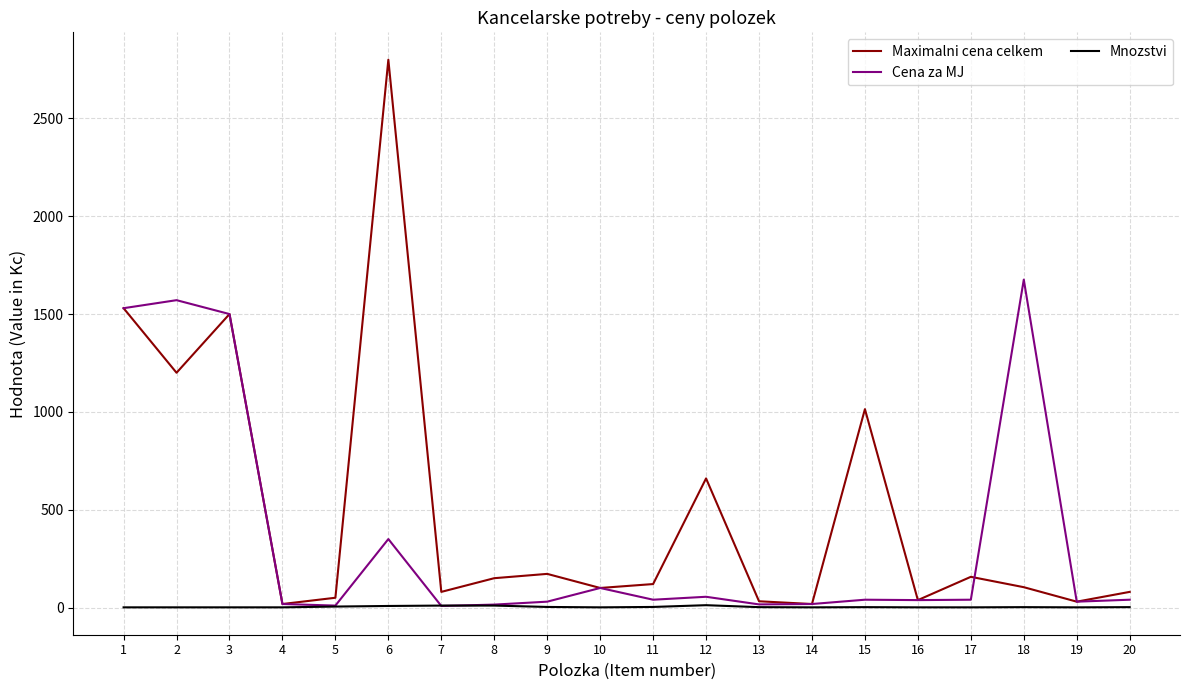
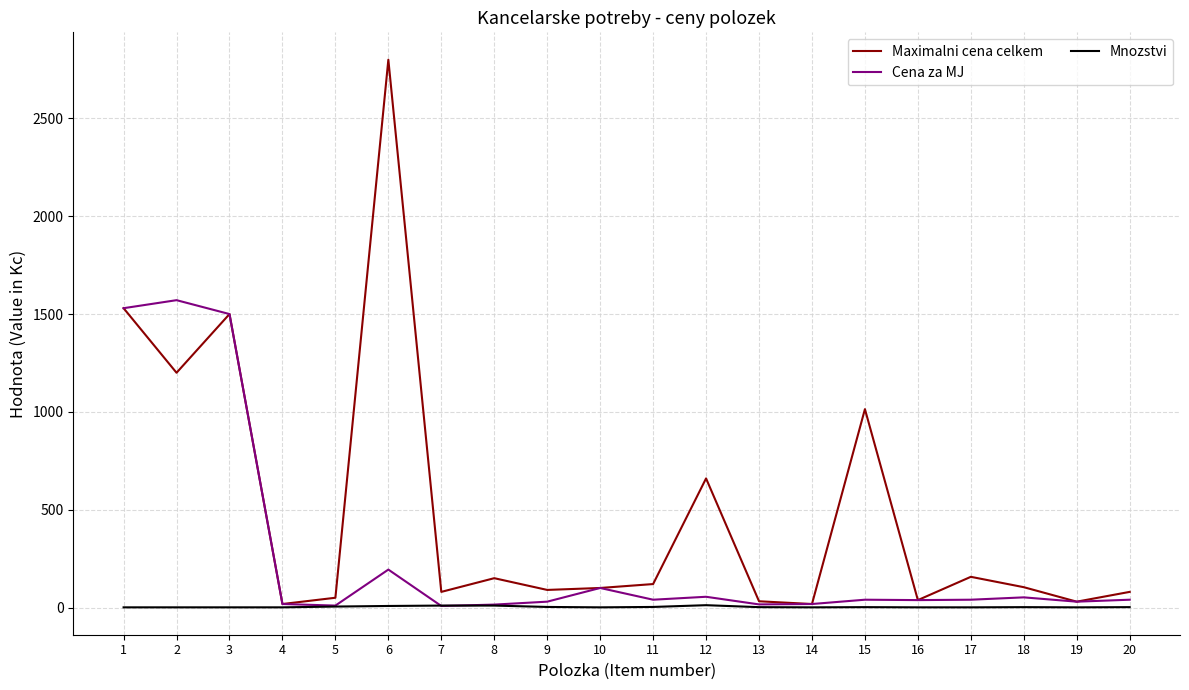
Cena za MJ, 6: 350 -> 190
Maximalni cena celkem, 9: 170 -> 90
Cena za MJ, 18: 1680 -> 50
